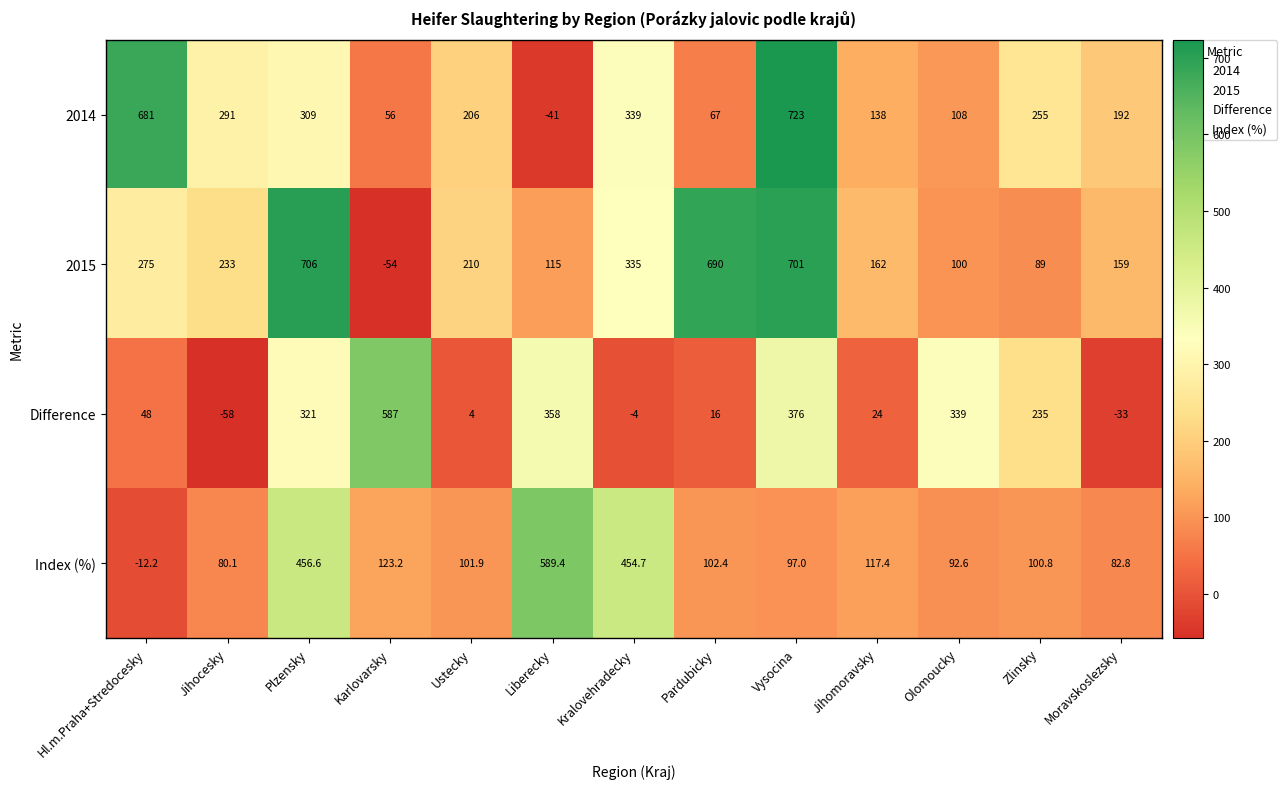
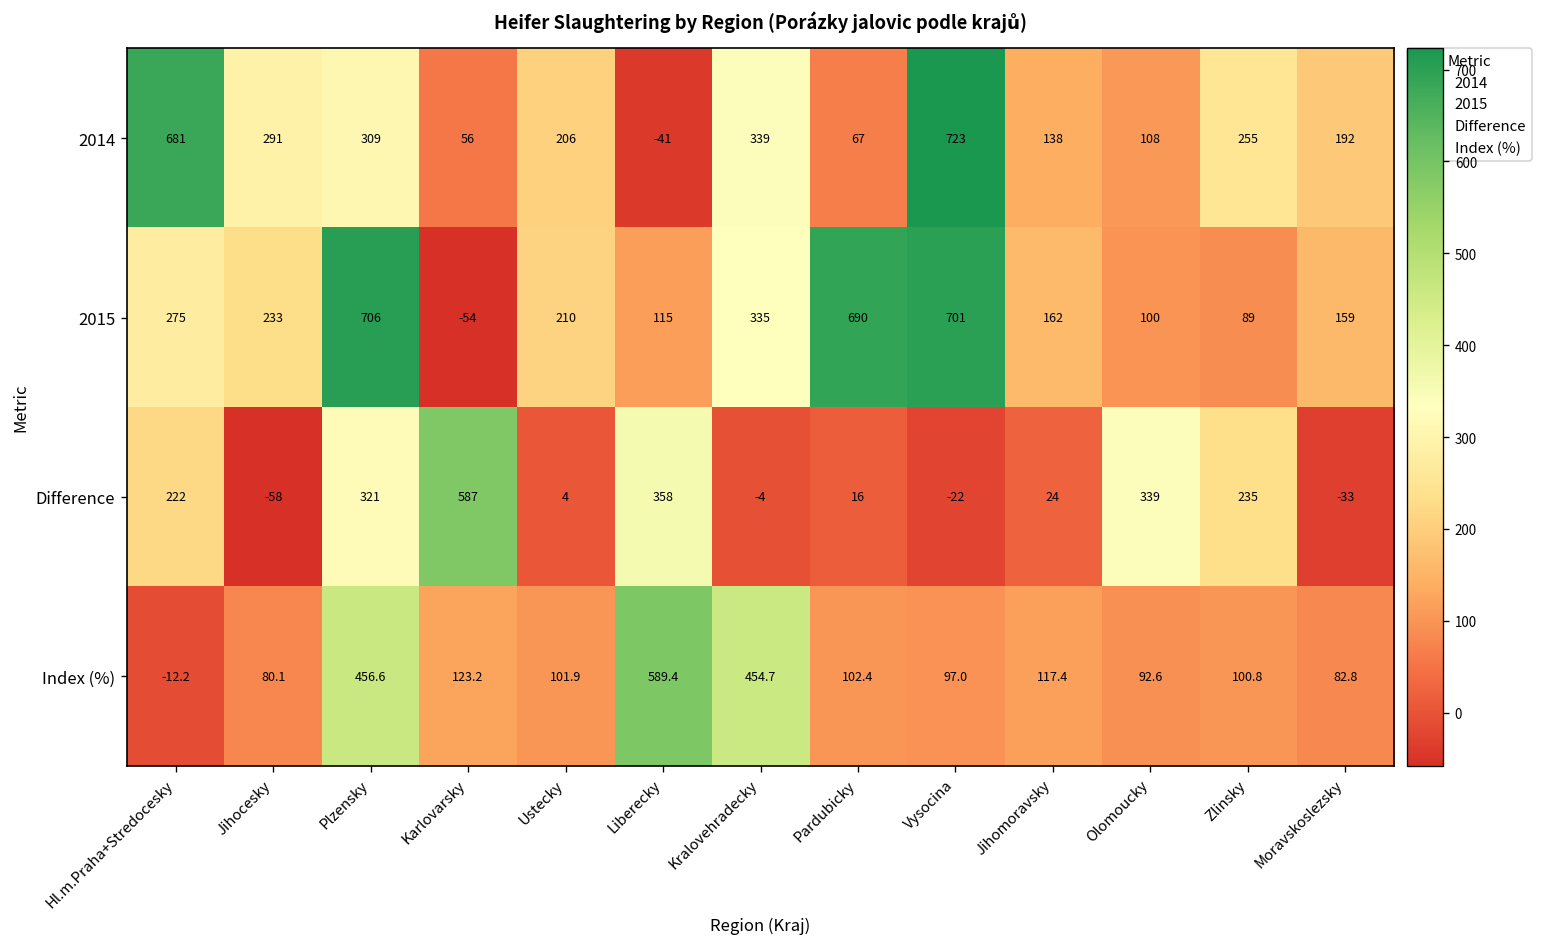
Difference, Hl.m.Praha+Stredocesky: 48 -> 222
Difference, Vysocina: 376 -> -22
